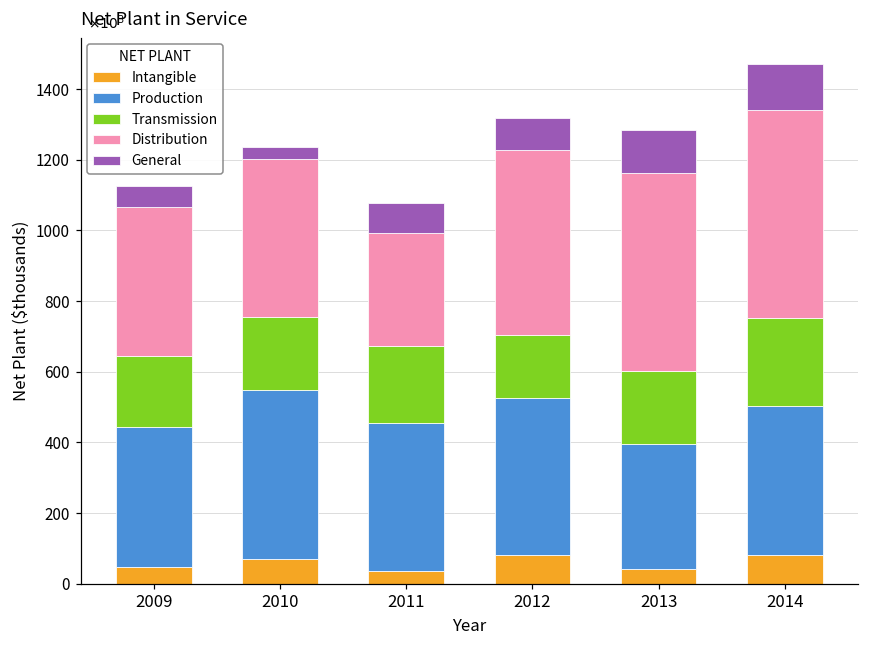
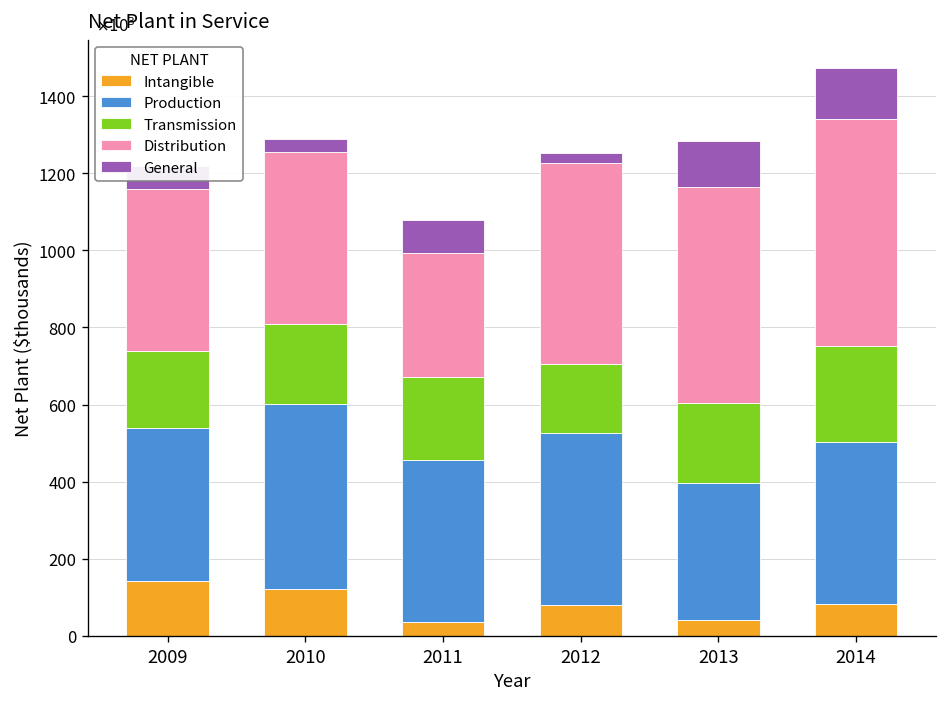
Intangible, 2009: 50 -> 140
Intangible, 2010: 70 -> 120
General, 2012: 90 -> 30
